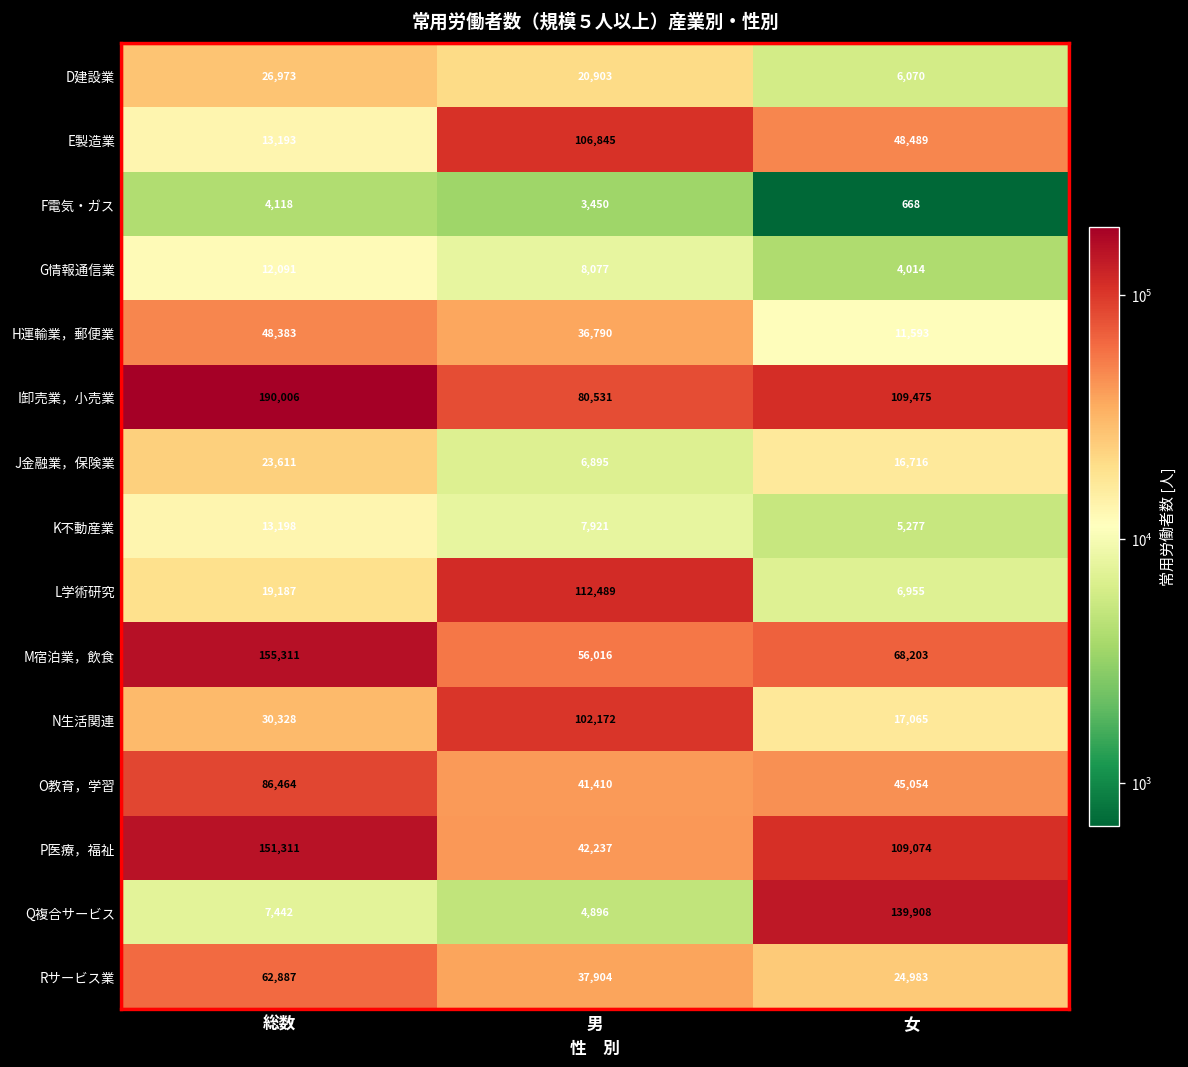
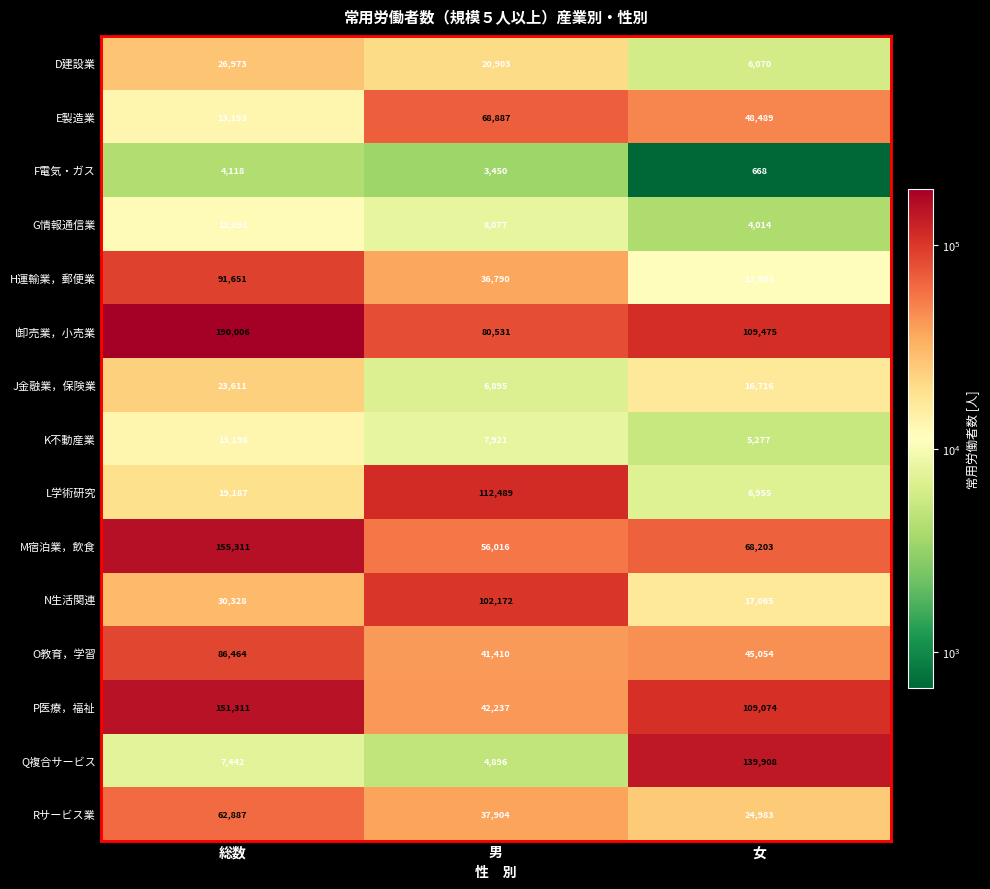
E製造業, 男: 106,845 -> 68,887
H運輸業，郵便業, 総数: 48,383 -> 91,651
